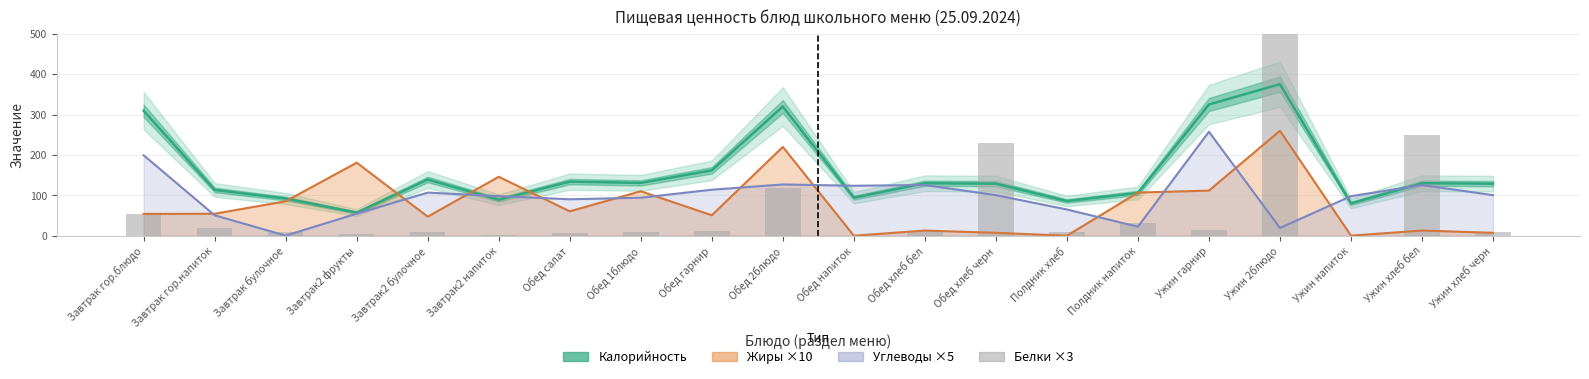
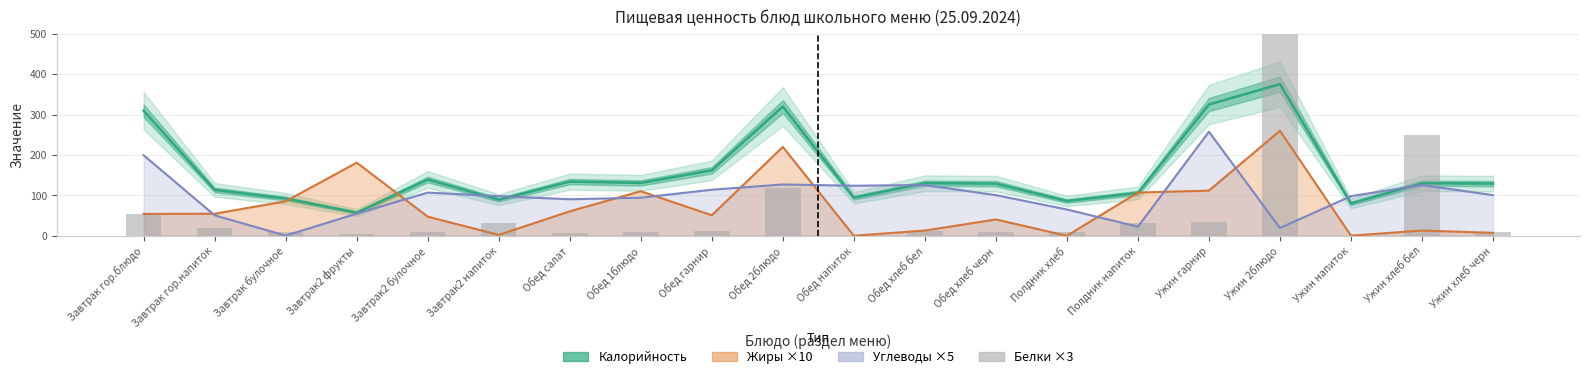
Жиры ×10, Завтрак2 напиток: 150 -> 0
Белки ×3, Завтрак2 напиток: 0 -> 30
Белки ×3, Обед хлеб черн: 230 -> 10
Жиры ×10, Обед хлеб черн: 10 -> 40
Белки ×3, Ужин гарнир: 10 -> 30
